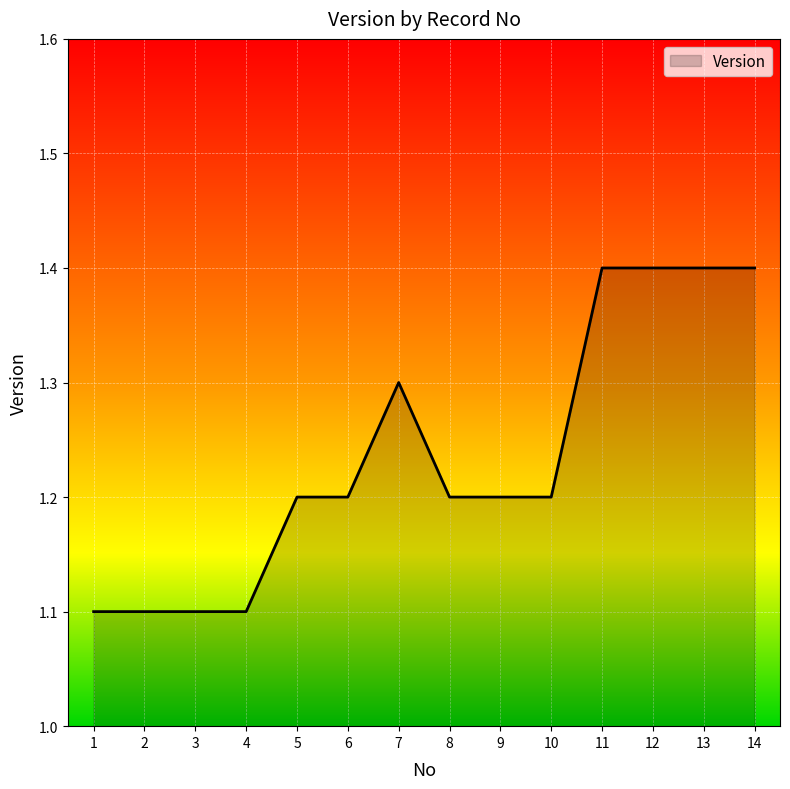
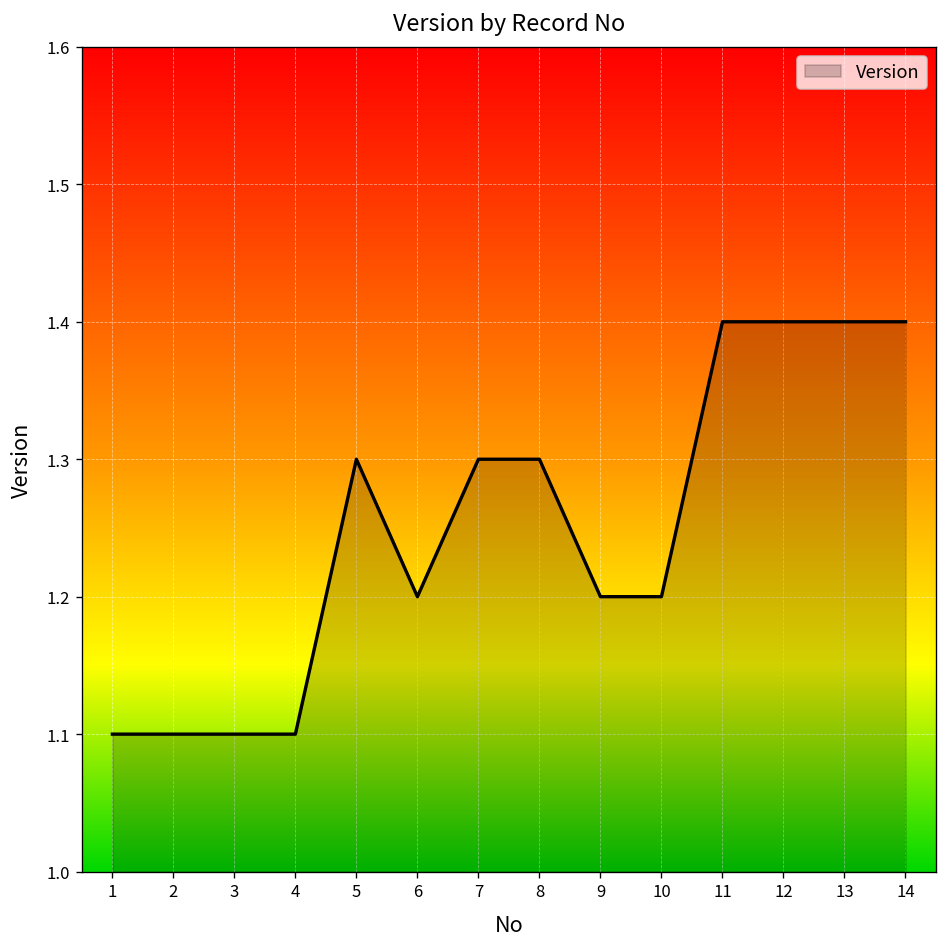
5: 1.2 -> 1.3
8: 1.2 -> 1.3
